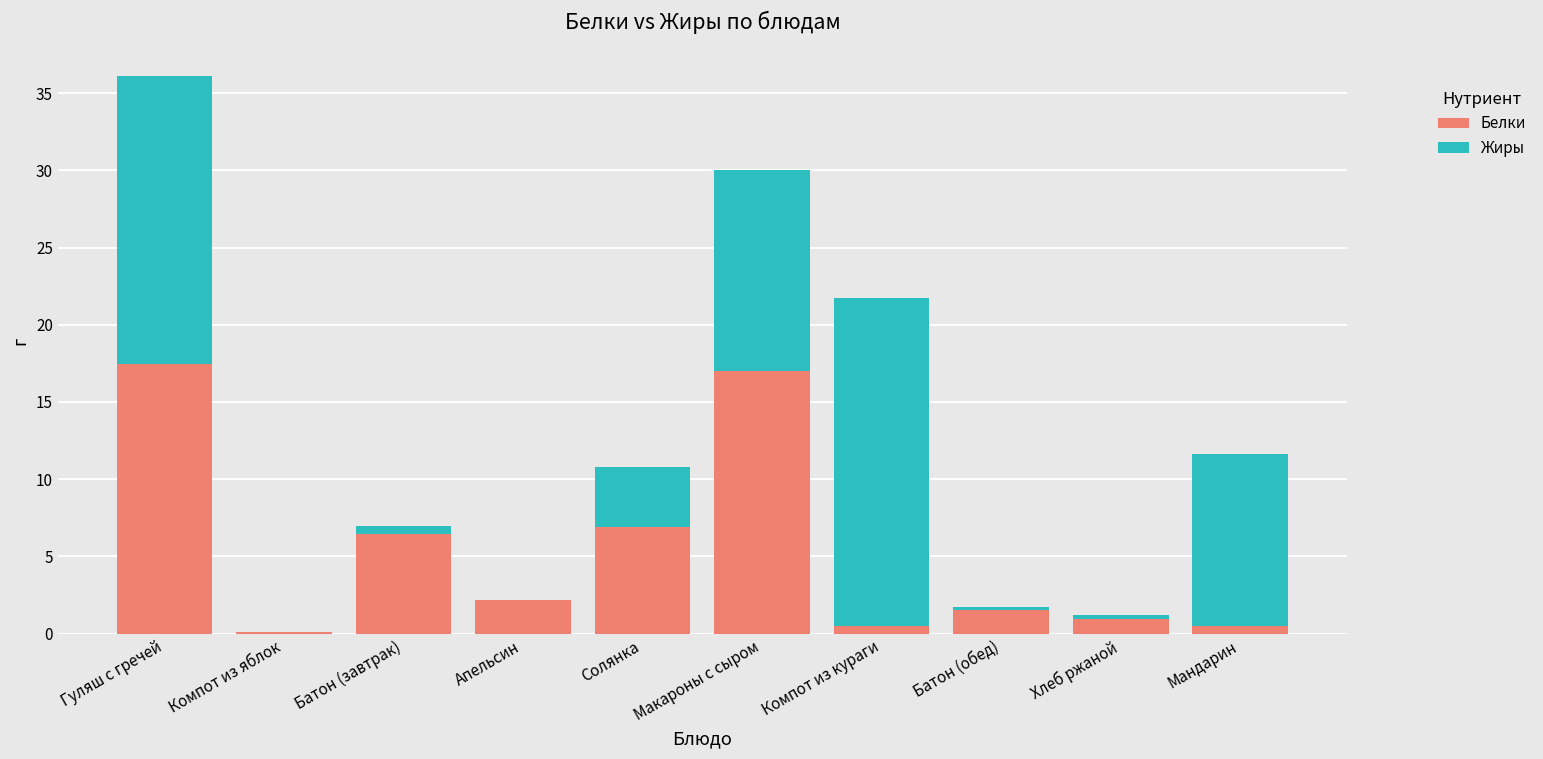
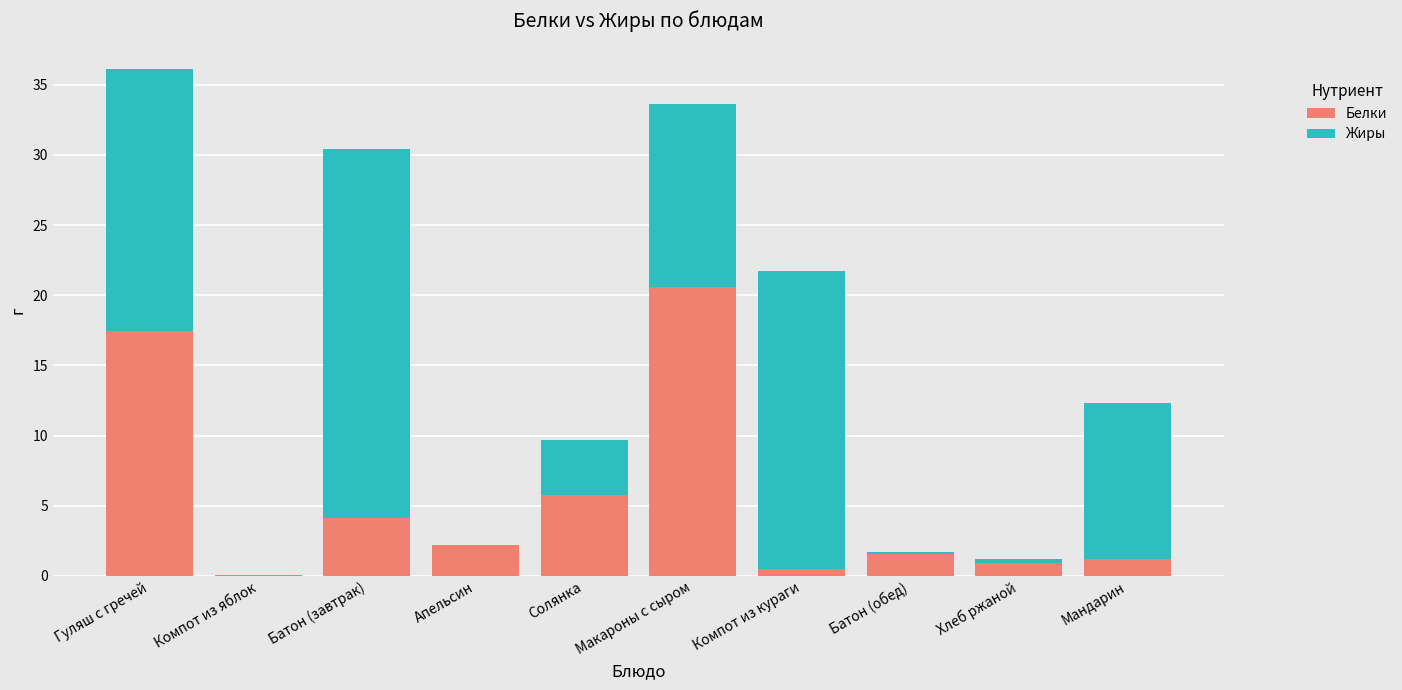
Белки, Батон (завтрак): 6.5 -> 4.2
Жиры, Батон (завтрак): 0.5 -> 26.3
Белки, Солянка: 6.9 -> 5.8
Белки, Макароны с сыром: 17.0 -> 20.6
Белки, Мандарин: 0.5 -> 1.2
